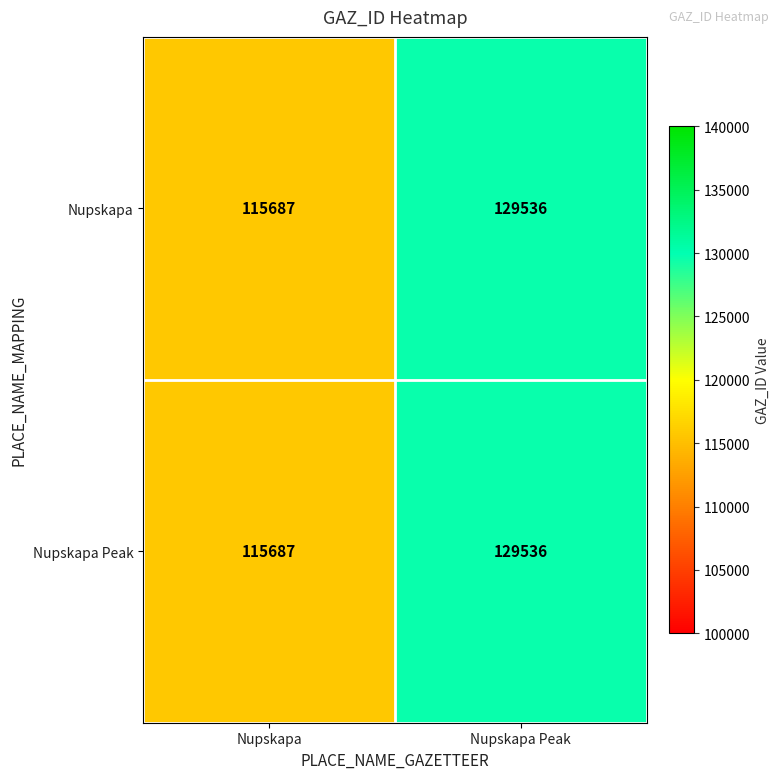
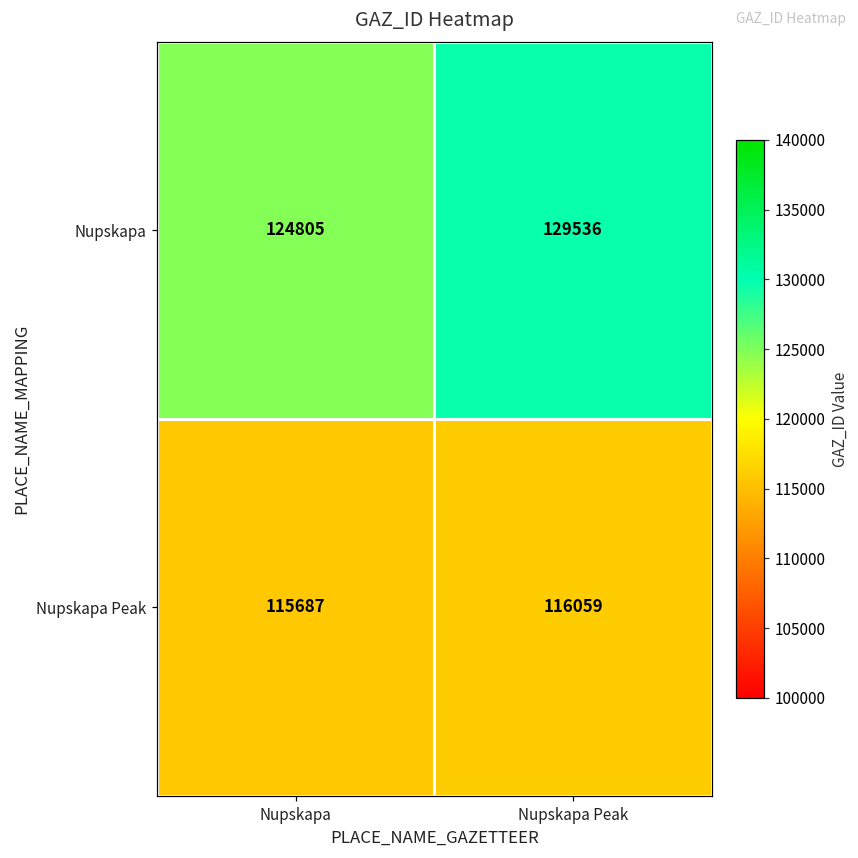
Nupskapa, Nupskapa: 115687 -> 124805
Nupskapa Peak, Nupskapa Peak: 129536 -> 116059
